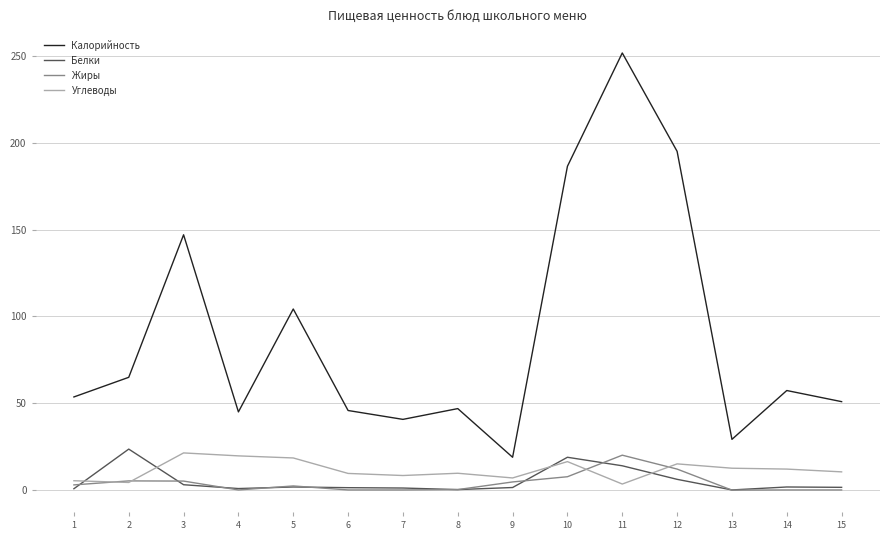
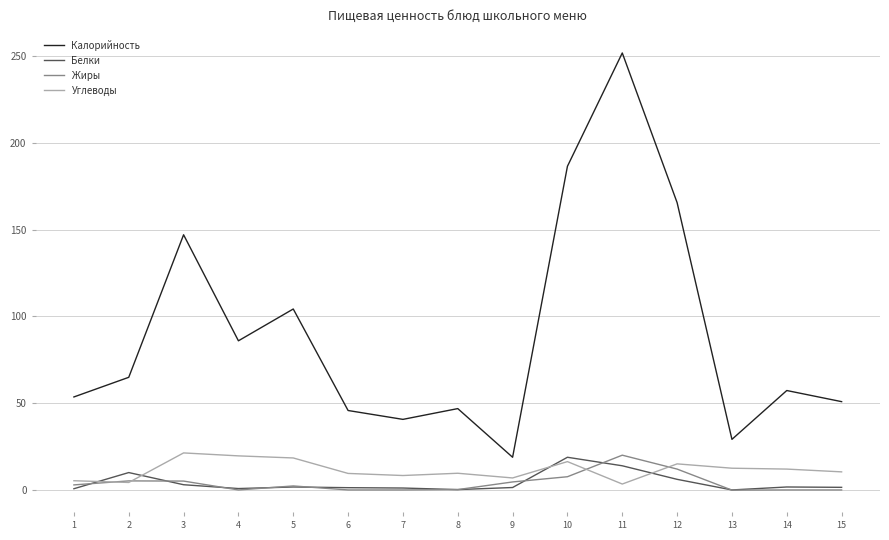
Белки, 2: 24 -> 10
Калорийность, 4: 45 -> 86
Калорийность, 12: 195 -> 166
